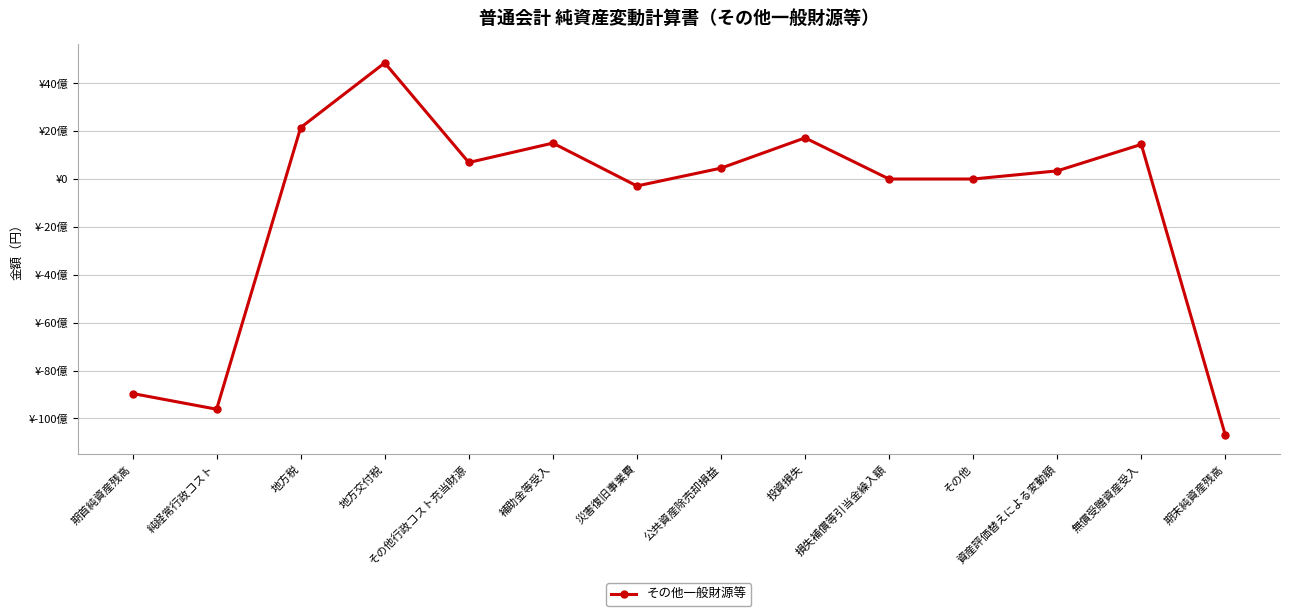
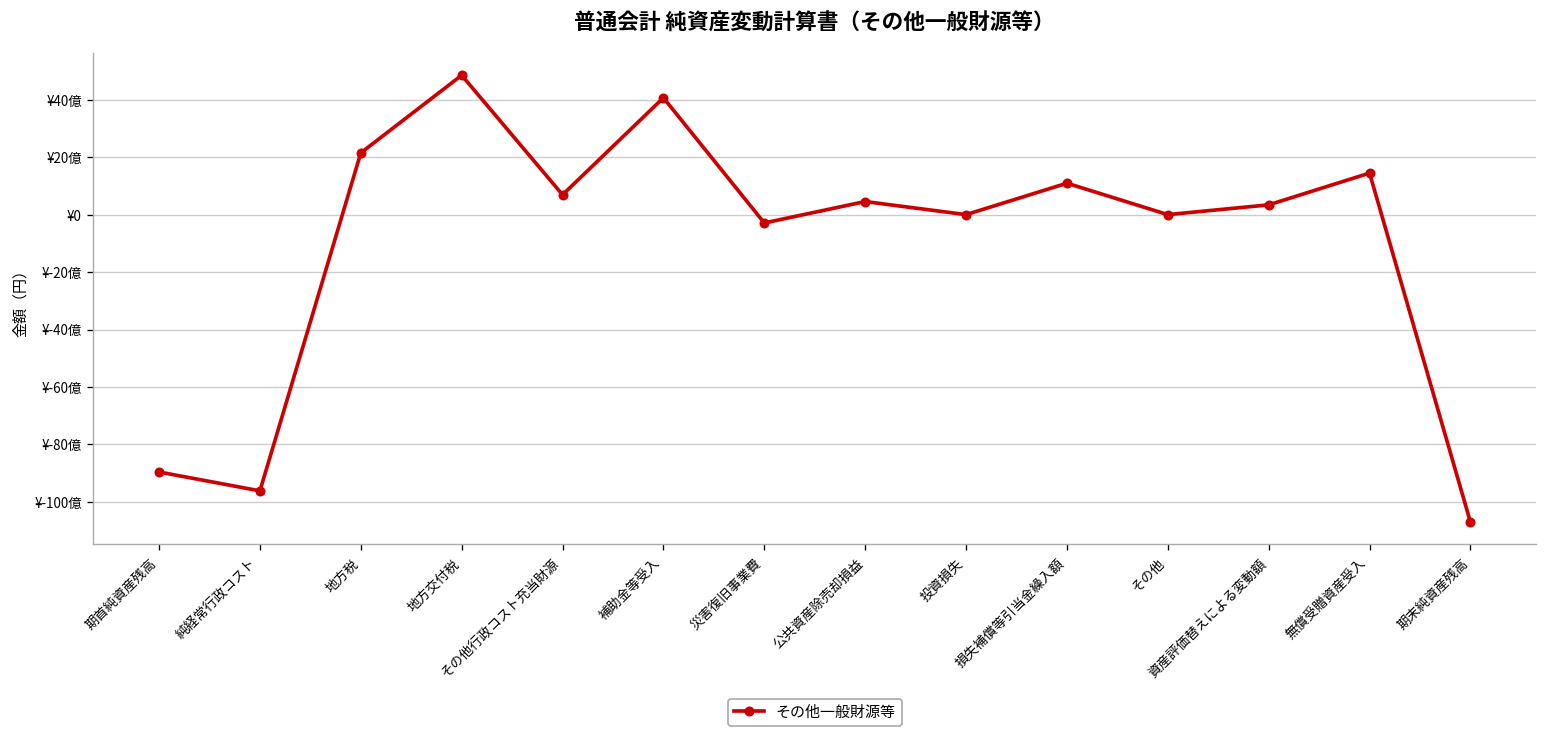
補助金等受入: ¥15億 -> ¥41億
投資損失: ¥17億 -> ¥0億
損失補償等引当金繰入額: ¥0億 -> ¥11億
